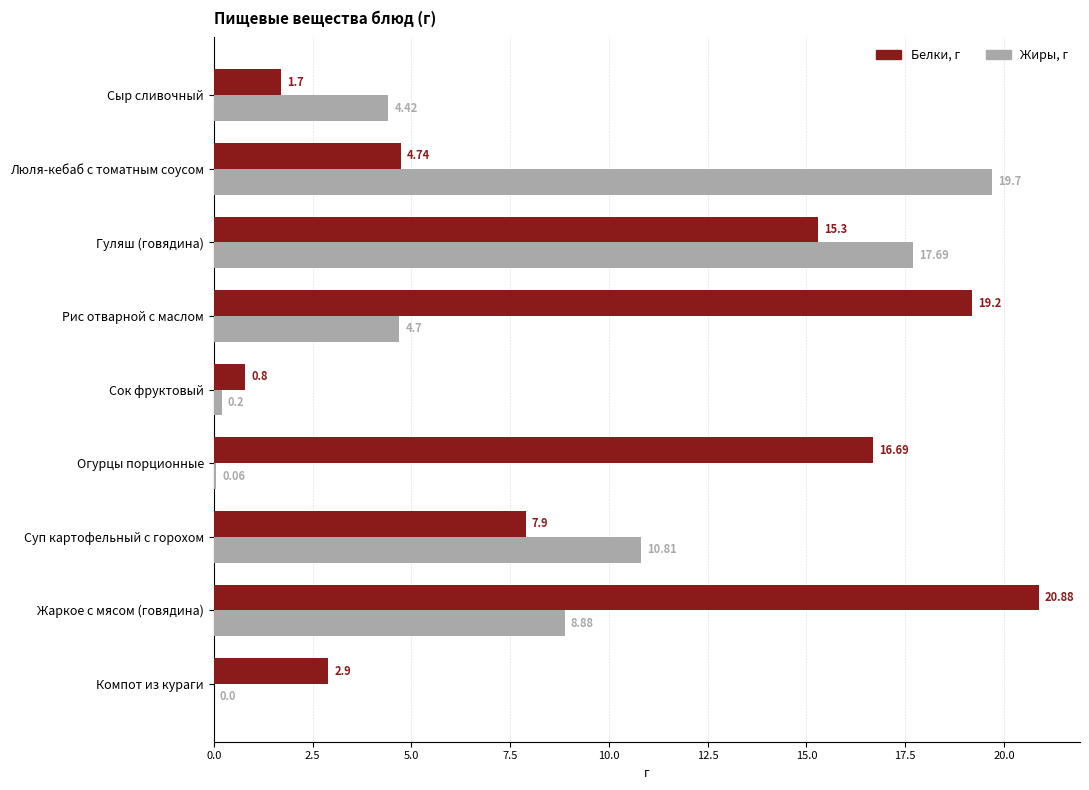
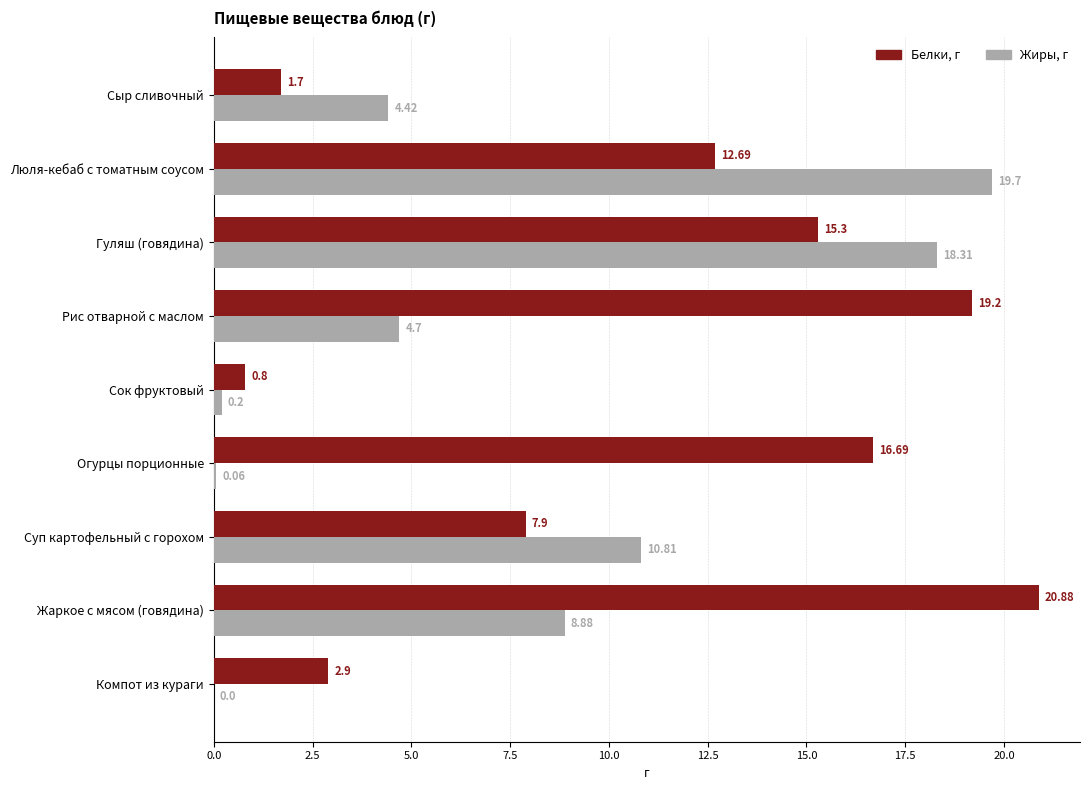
Белки, г, Люля-кебаб с томатным соусом: 4.74 -> 12.69
Жиры, г, Гуляш (говядина): 17.69 -> 18.31
